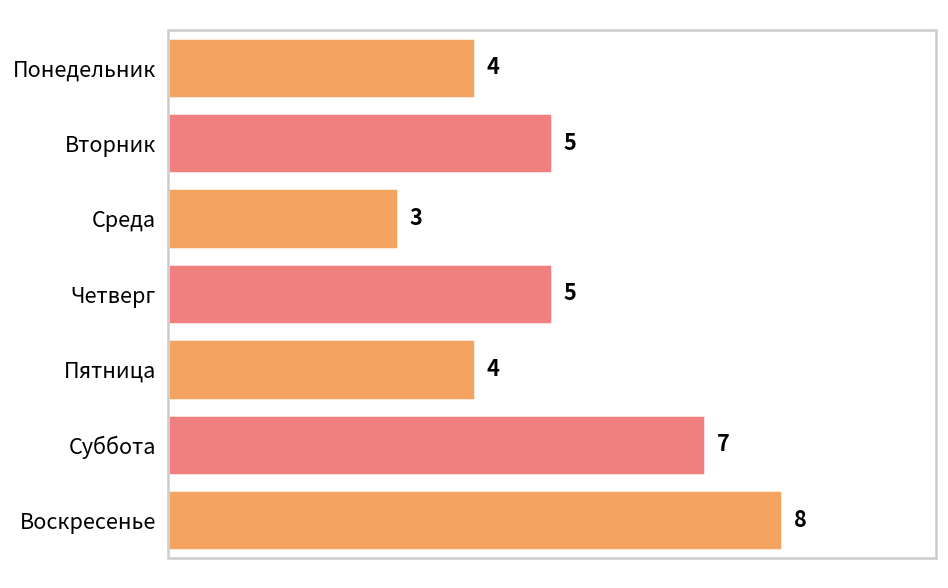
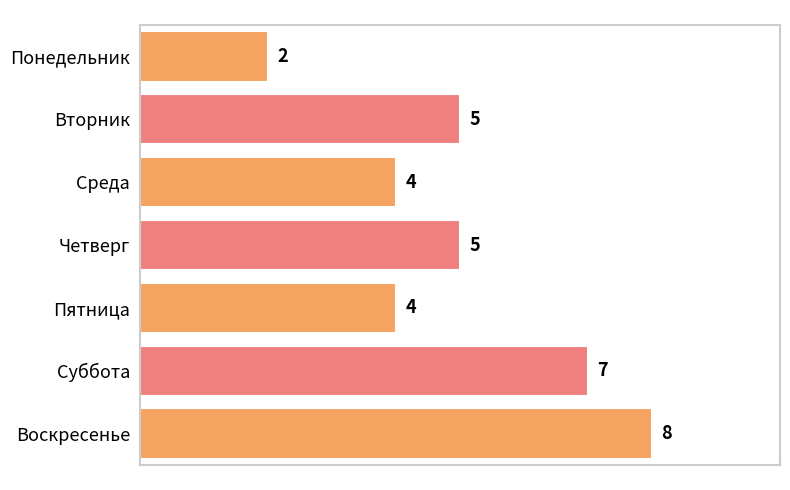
Понедельник: 4 -> 2
Среда: 3 -> 4
